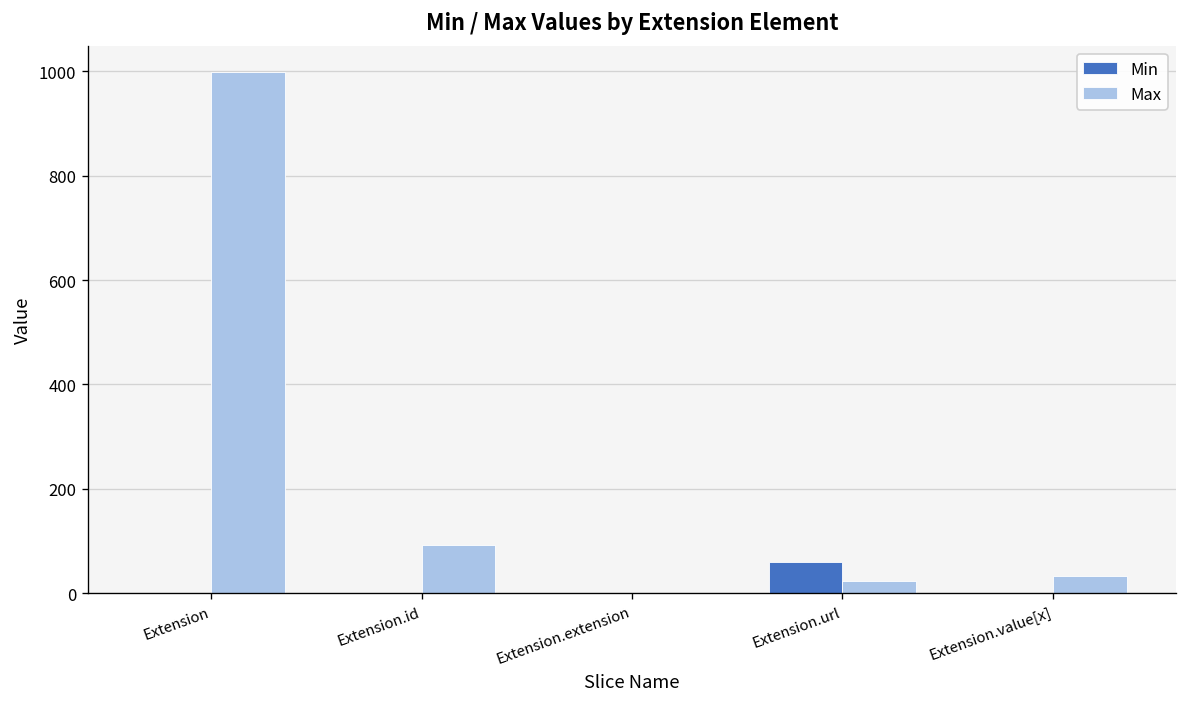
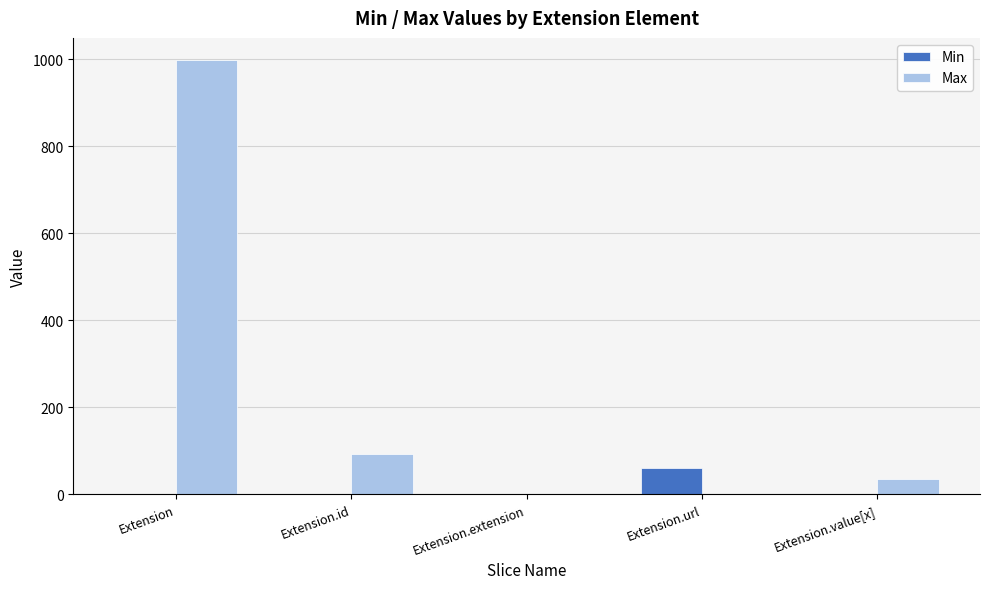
Max, Extension.url: 20 -> 0
